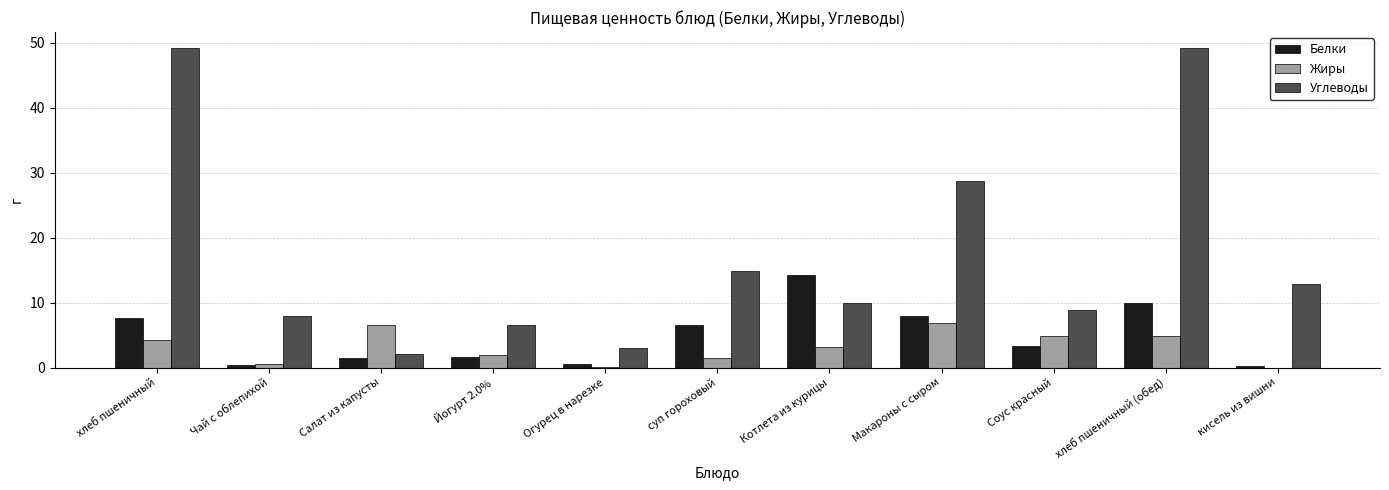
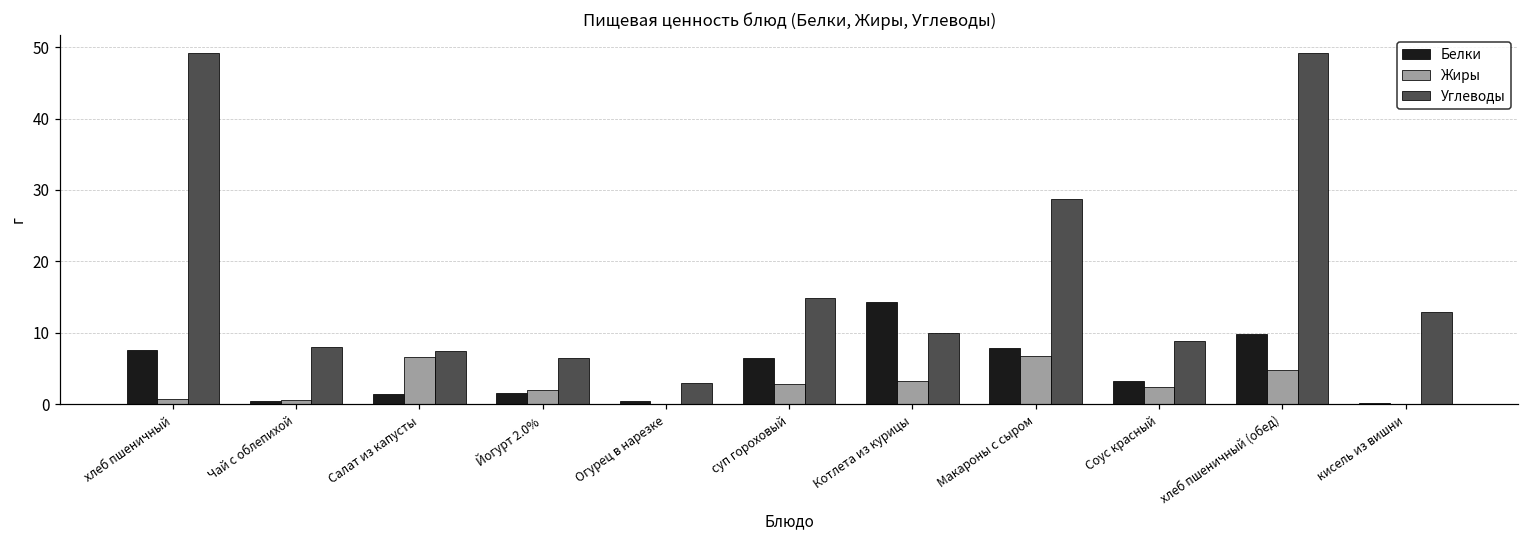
Жиры, хлеб пшеничный: 4 -> 1
Углеводы, Салат из капусты: 2 -> 8
Жиры, суп гороховый: 2 -> 3
Жиры, Соус красный: 5 -> 2
